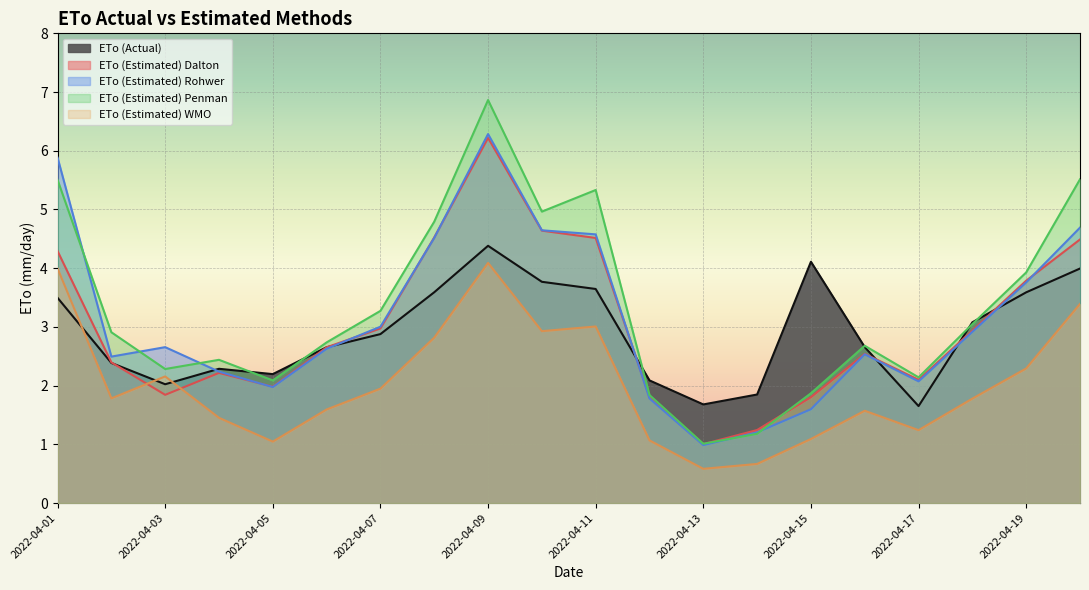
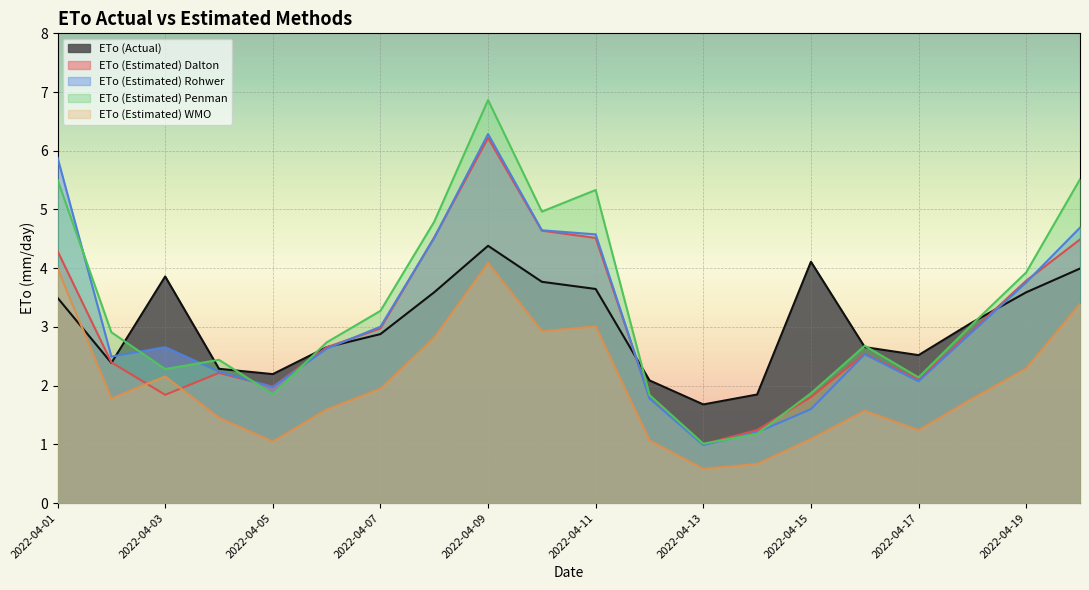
ETo (Actual), 2022-04-03: 2.0 -> 3.9
ETo (Estimated) Penman, 2022-04-05: 2.1 -> 1.9
ETo (Actual), 2022-04-17: 1.7 -> 2.5
